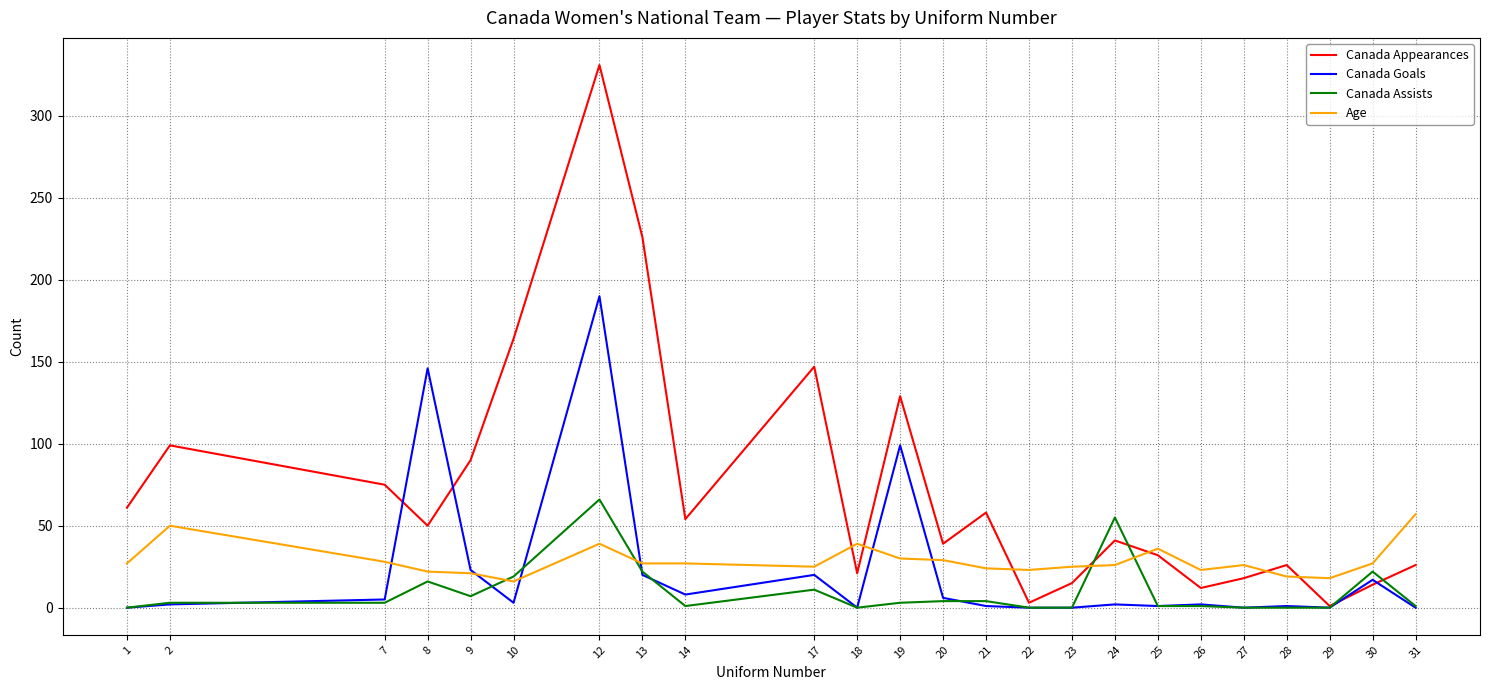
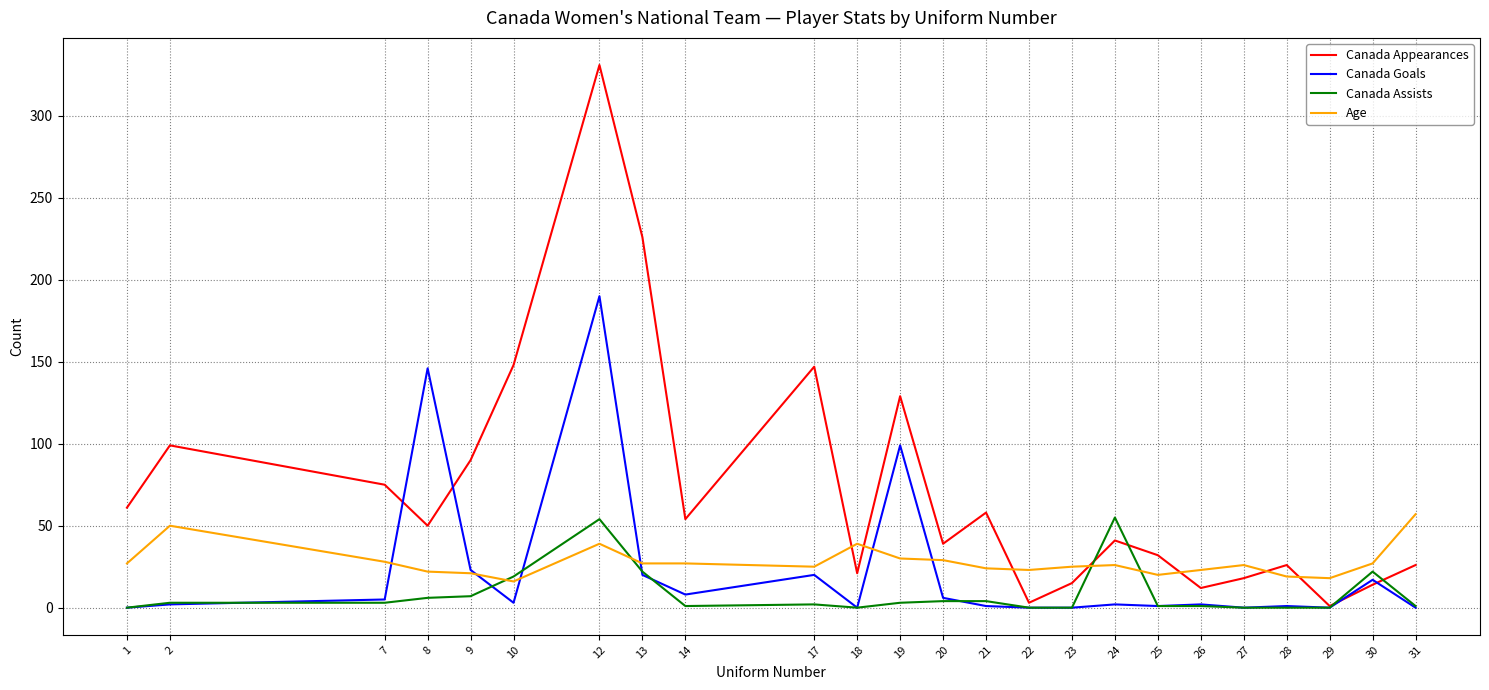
Canada Assists, 8: 16 -> 6
Canada Appearances, 10: 164 -> 148
Canada Assists, 12: 66 -> 54
Canada Assists, 17: 11 -> 2
Age, 25: 36 -> 20
